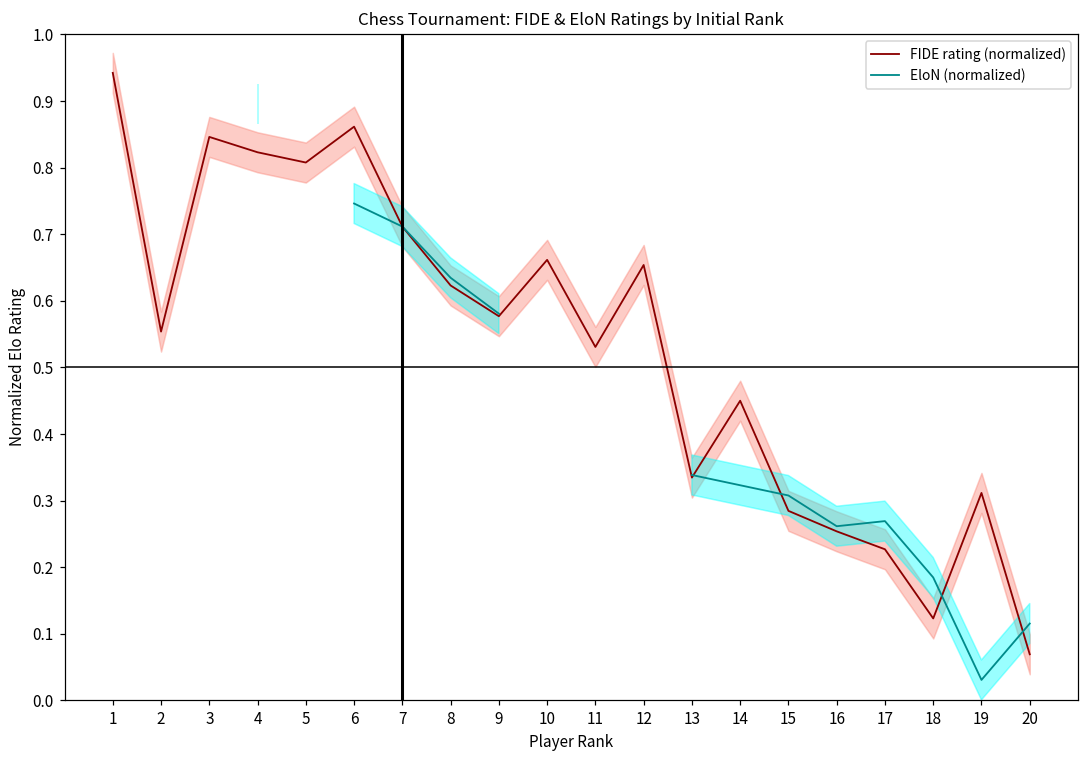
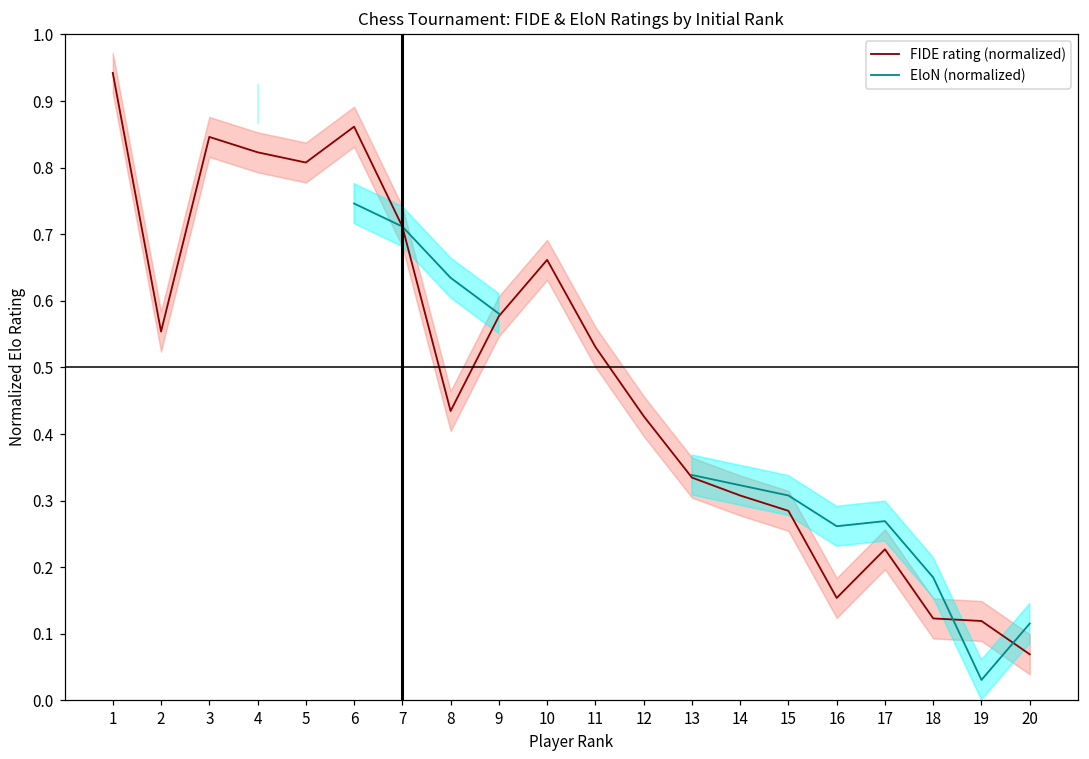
FIDE rating (normalized), 8: 0.62 -> 0.43
FIDE rating (normalized), 12: 0.65 -> 0.43
FIDE rating (normalized), 14: 0.45 -> 0.31
FIDE rating (normalized), 16: 0.25 -> 0.15
FIDE rating (normalized), 19: 0.31 -> 0.12
